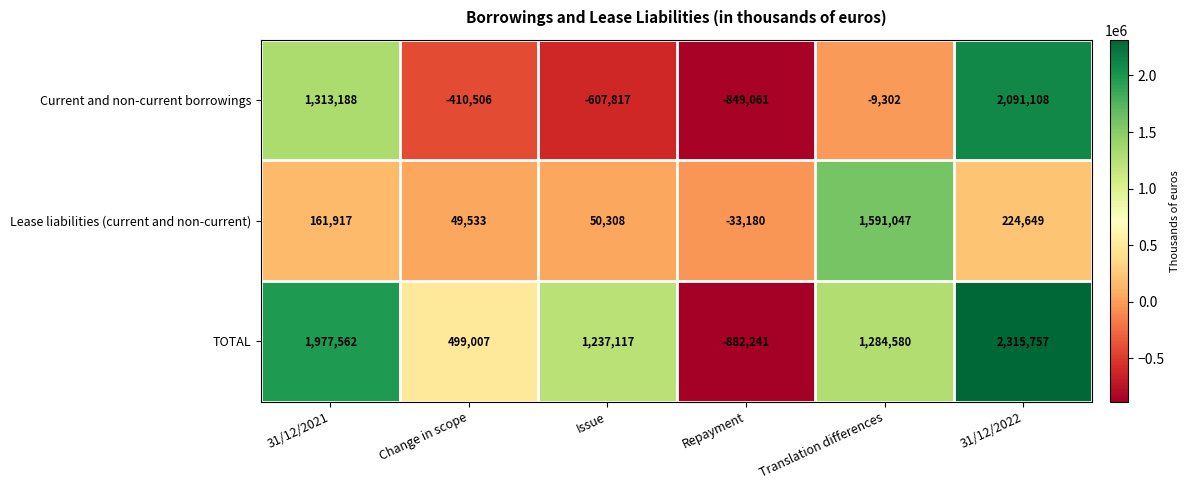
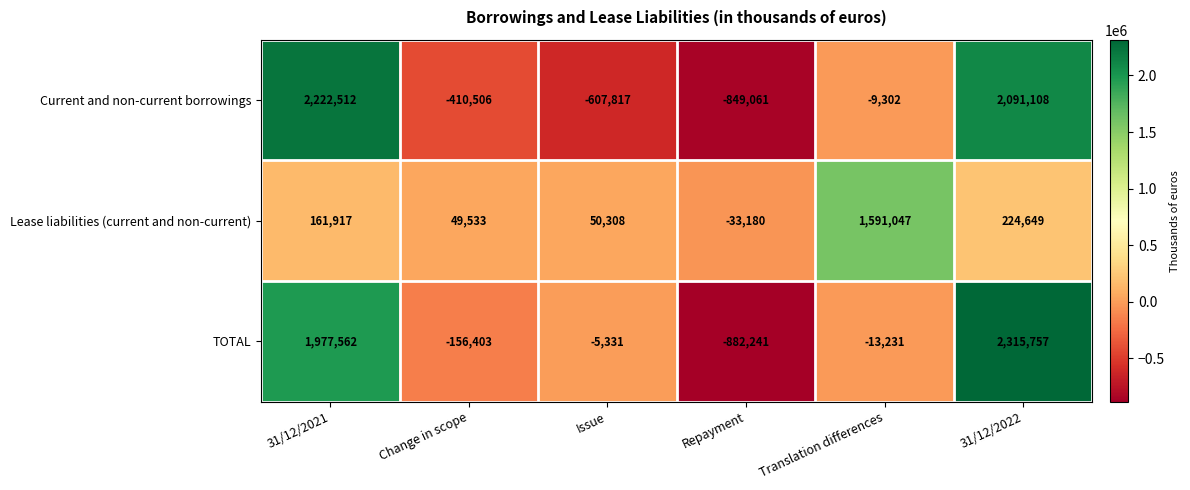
Current and non-current borrowings, 31/12/2021: 1,313,188 -> 2,222,512
TOTAL, Change in scope: 499,007 -> -156,403
TOTAL, Issue: 1,237,117 -> -5,331
TOTAL, Translation differences: 1,284,580 -> -13,231
